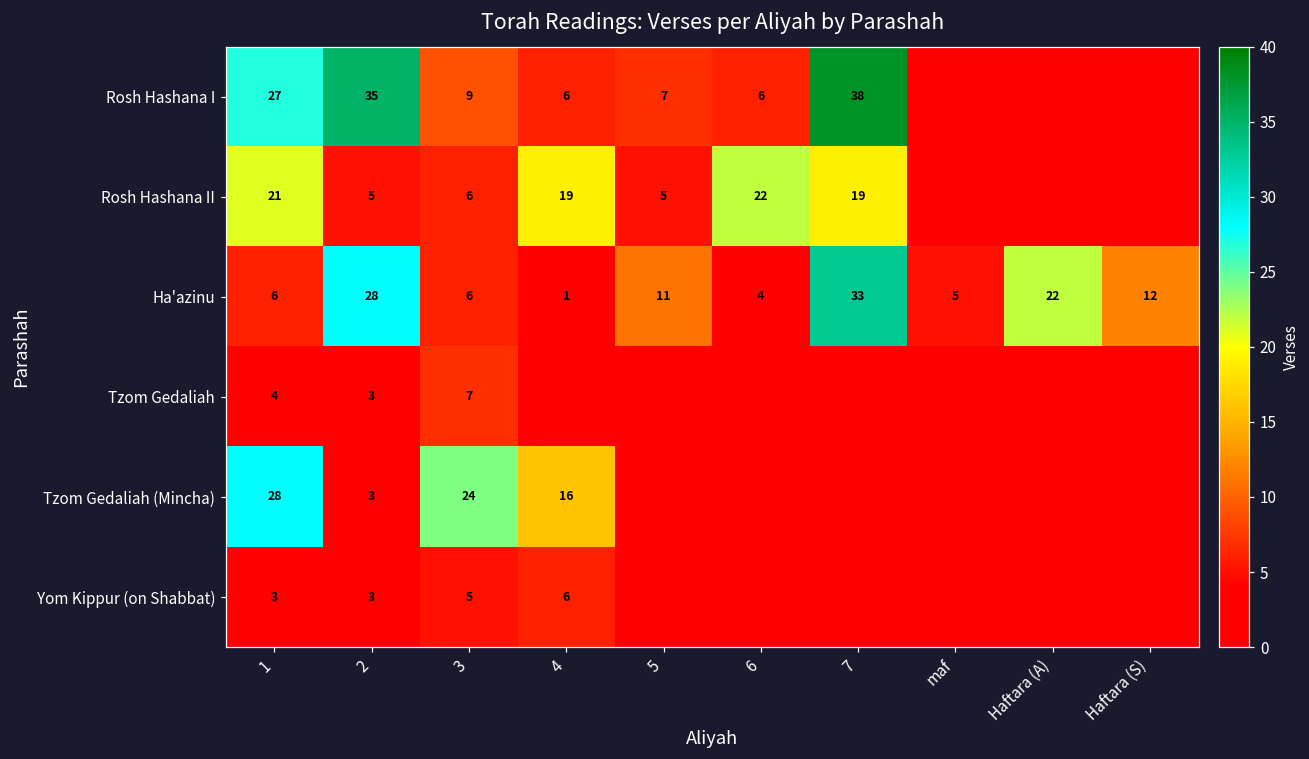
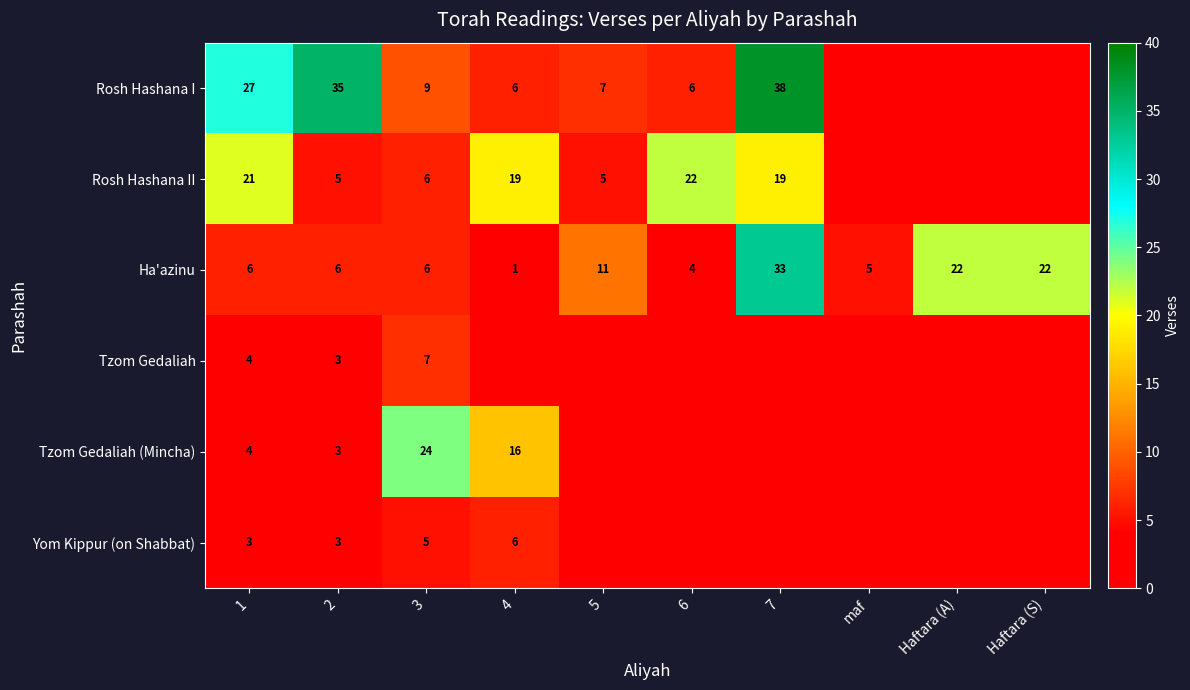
Ha'azinu, 2: 28 -> 6
Ha'azinu, Haftara (S): 12 -> 22
Tzom Gedaliah (Mincha), 1: 28 -> 4
